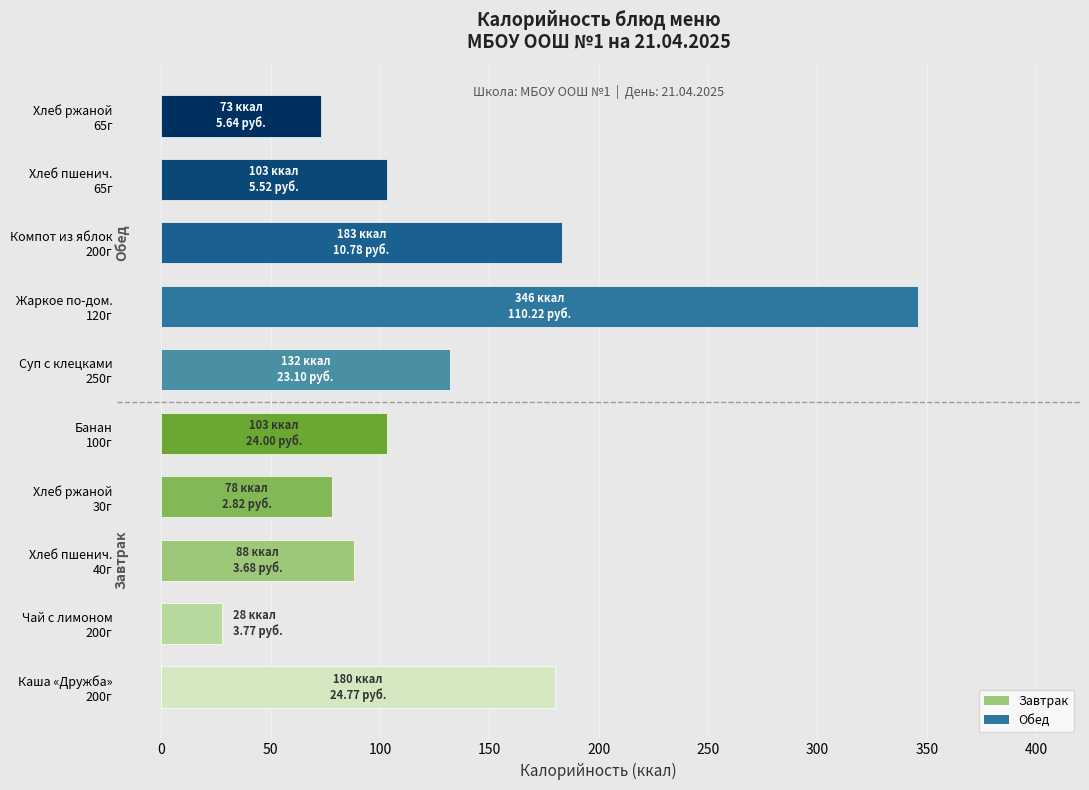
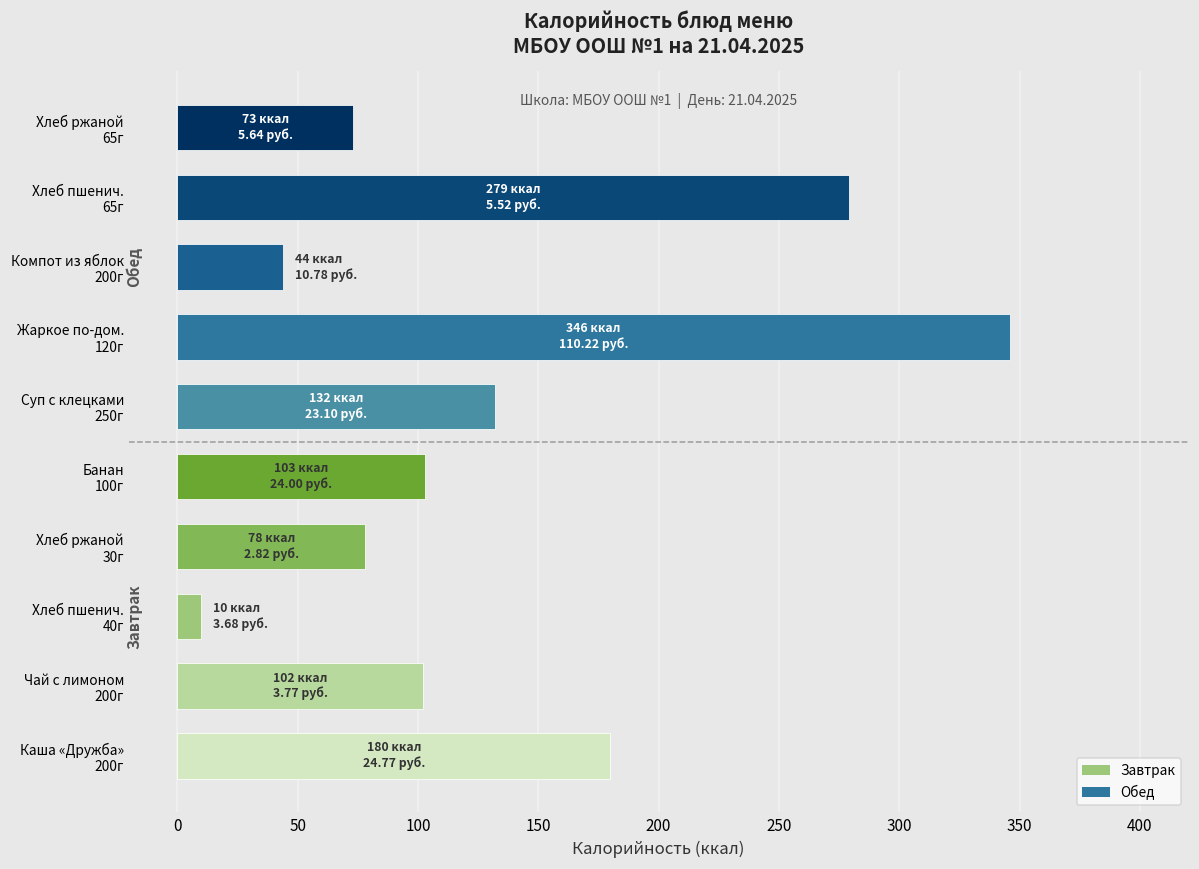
Хлеб пшенич. 65г: 103 -> 279
Компот из яблок 200г: 183 -> 44
Хлеб пшенич. 40г: 88 -> 10
Чай с лимоном 200г: 28 -> 102
